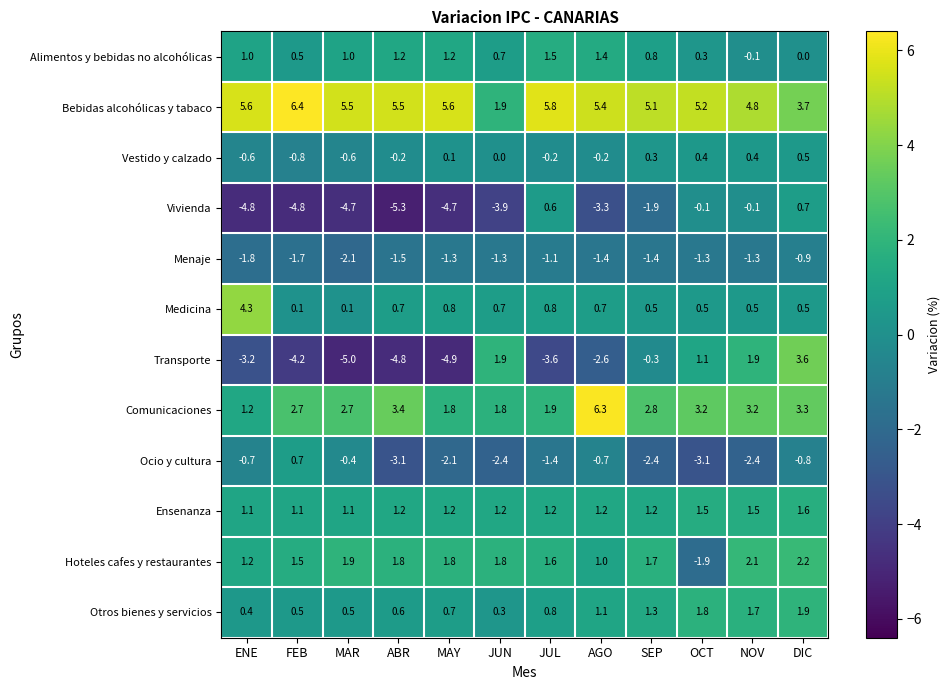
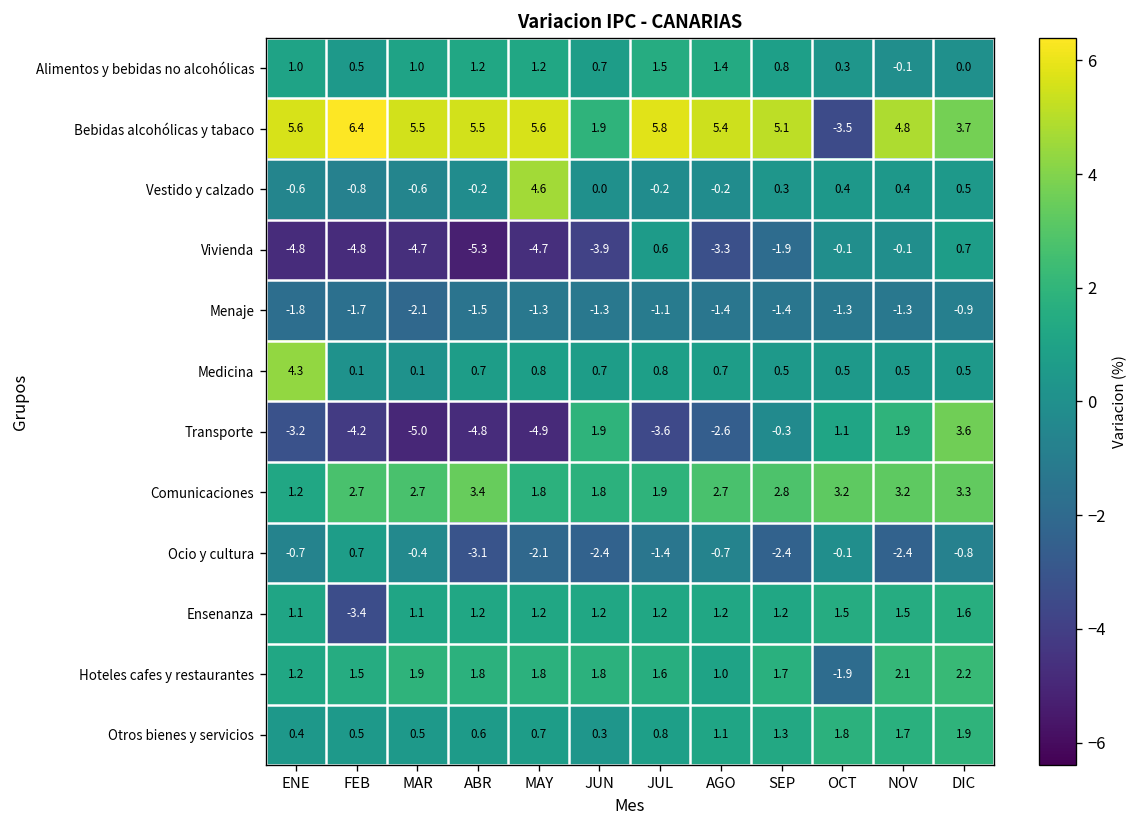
Bebidas alcohólicas y tabaco, OCT: 5.2 -> -3.5
Vestido y calzado, MAY: 0.1 -> 4.6
Comunicaciones, AGO: 6.3 -> 2.7
Ocio y cultura, OCT: -3.1 -> -0.1
Ensenanza, FEB: 1.1 -> -3.4
